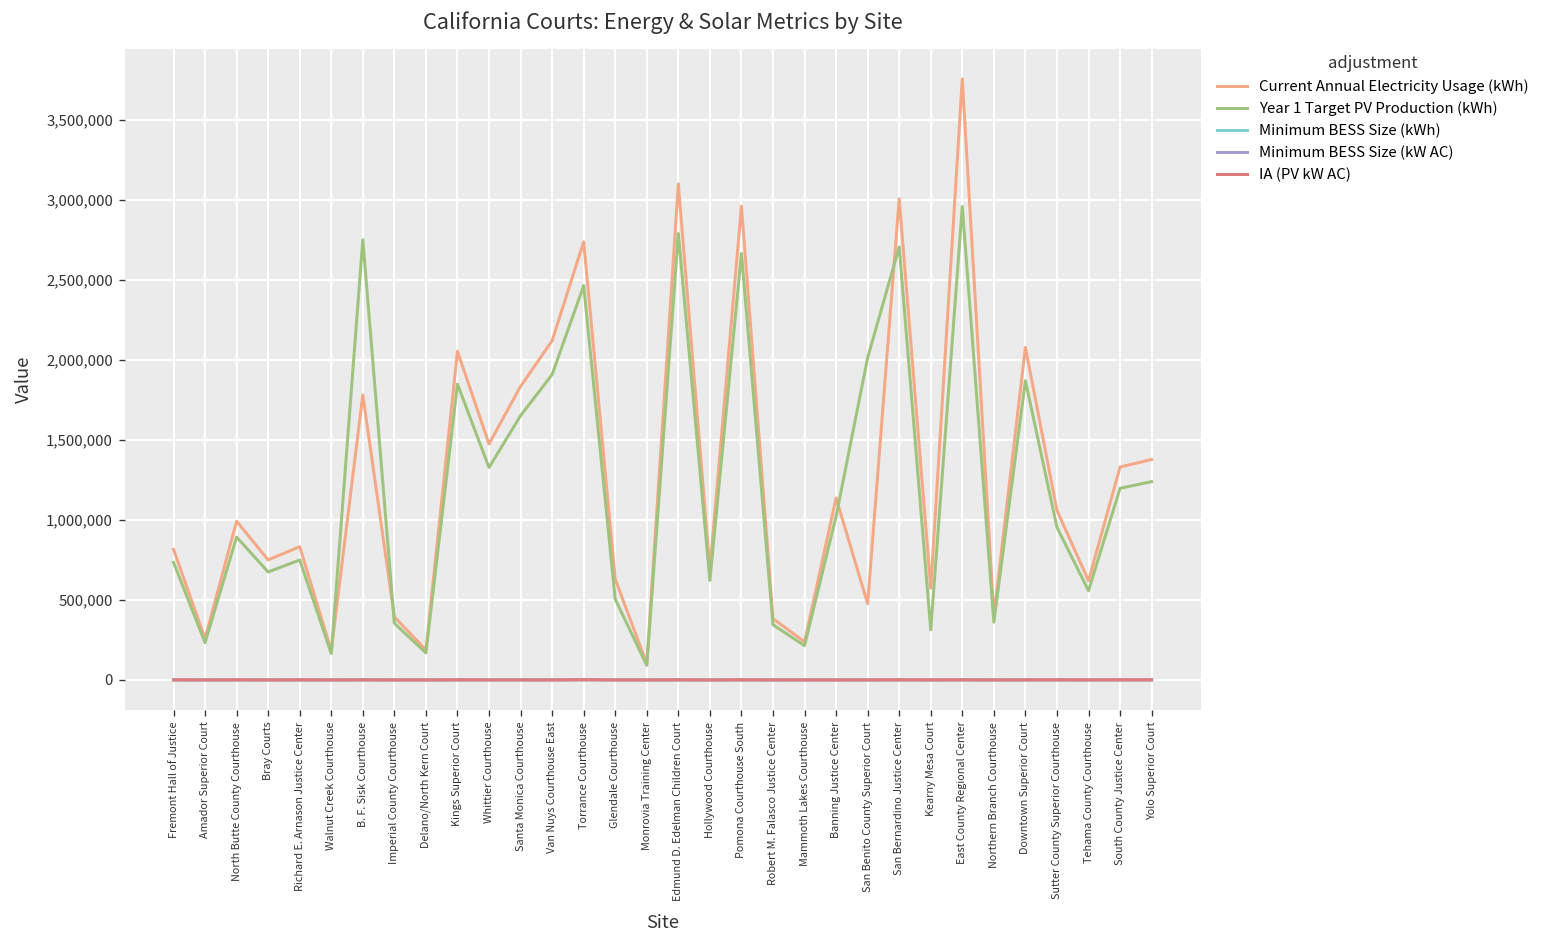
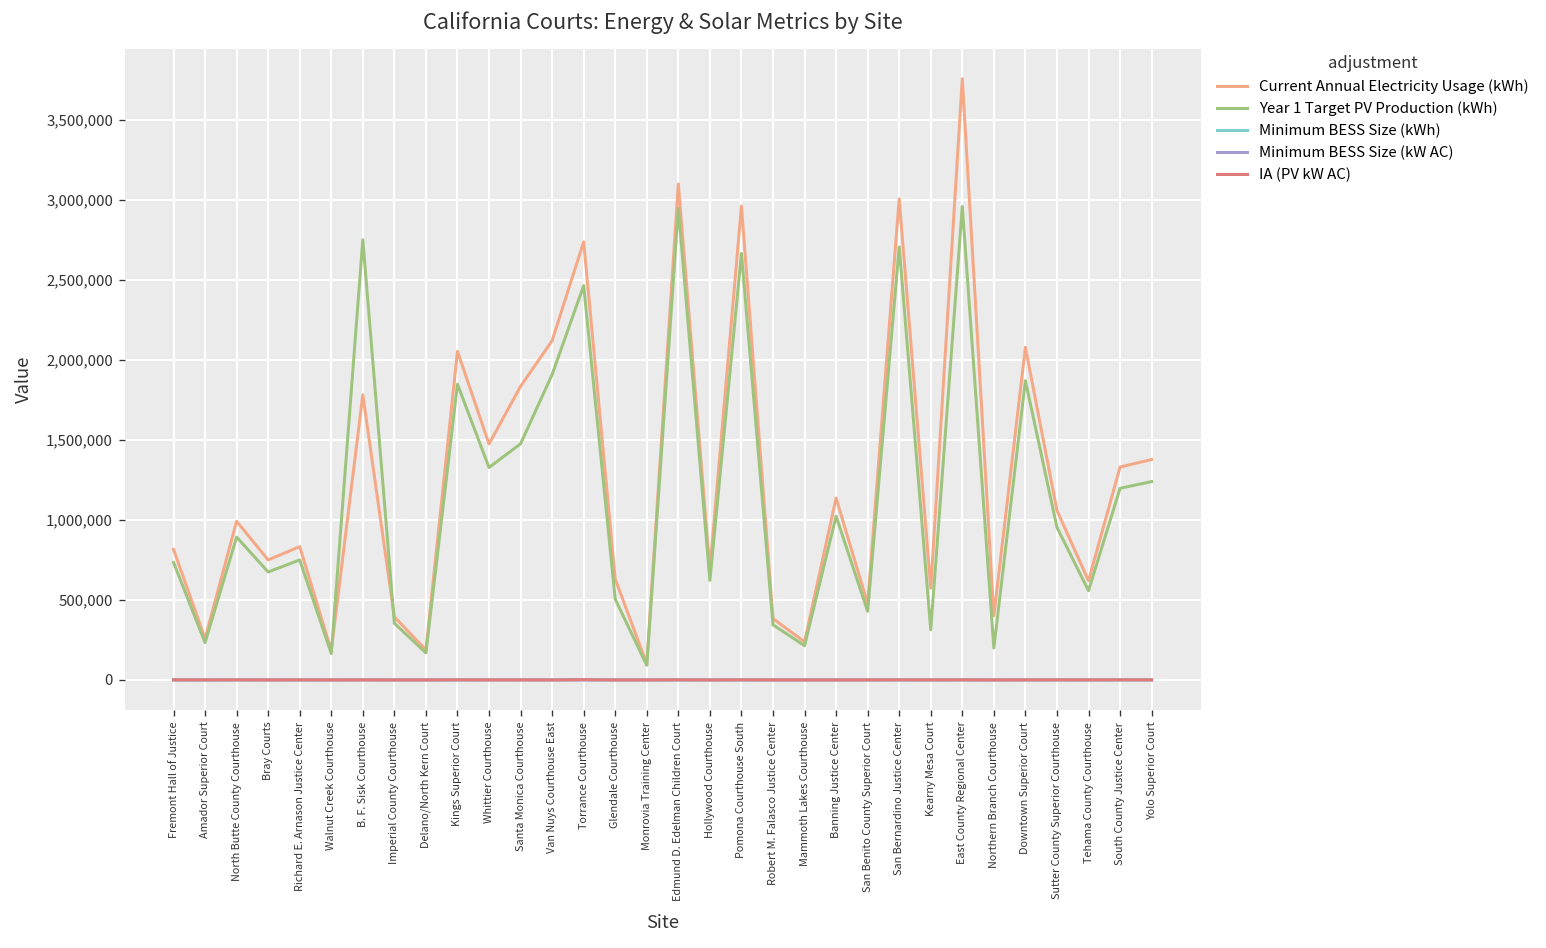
Year 1 Target PV Production (kWh), Santa Monica Courthouse: 1,650,000 -> 1,480,000
Year 1 Target PV Production (kWh), Edmund D. Edelman Children Court: 2,790,000 -> 2,950,000
Year 1 Target PV Production (kWh), San Benito County Superior Court: 2,010,000 -> 430,000
Year 1 Target PV Production (kWh), Northern Branch Courthouse: 360,000 -> 200,000
